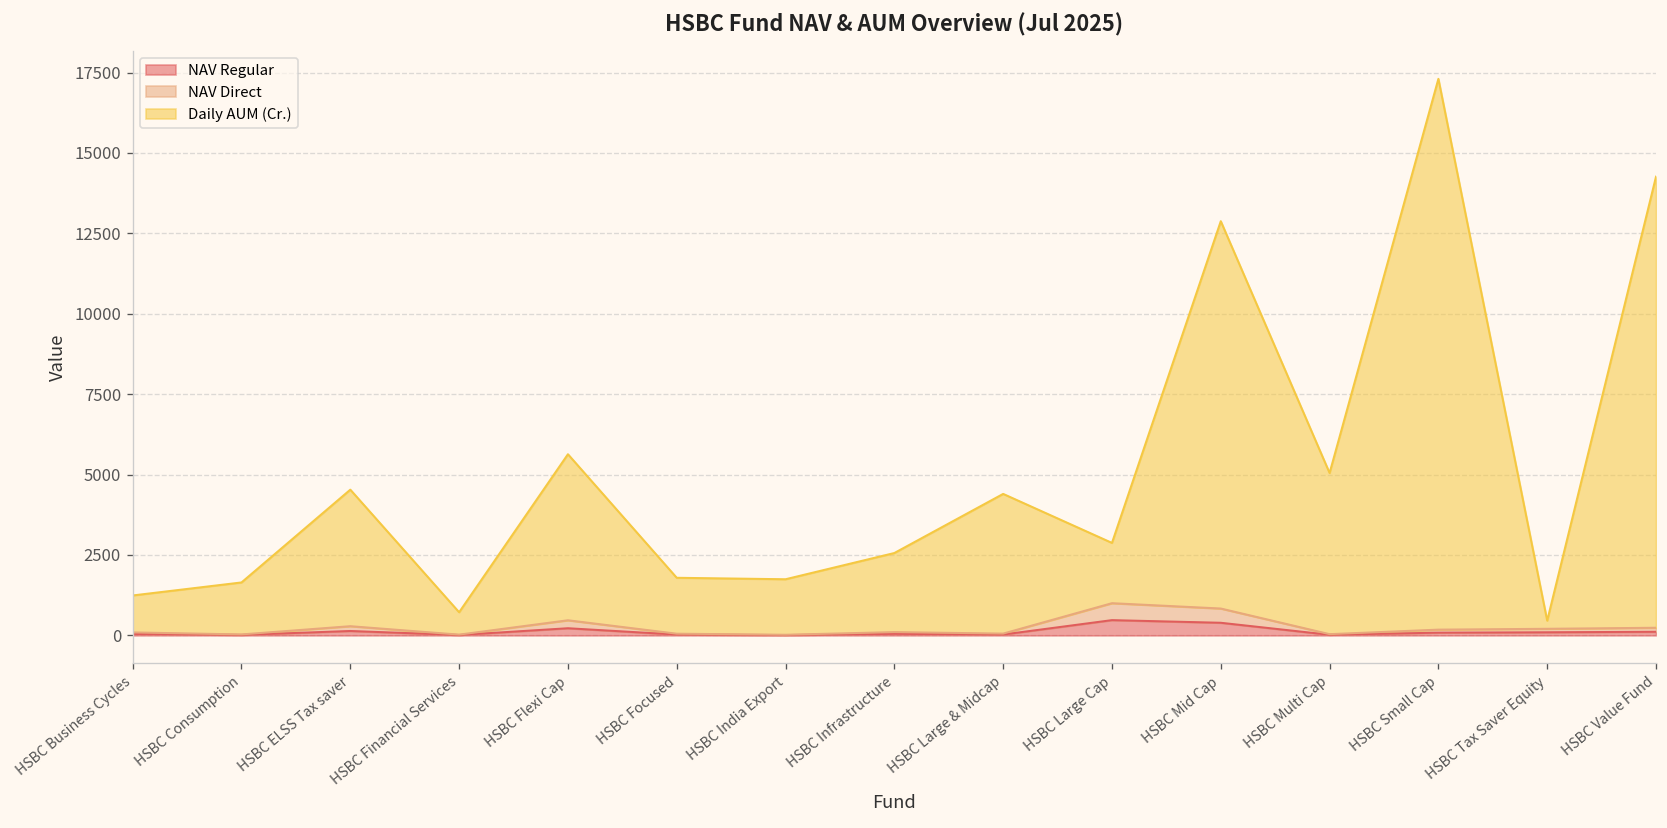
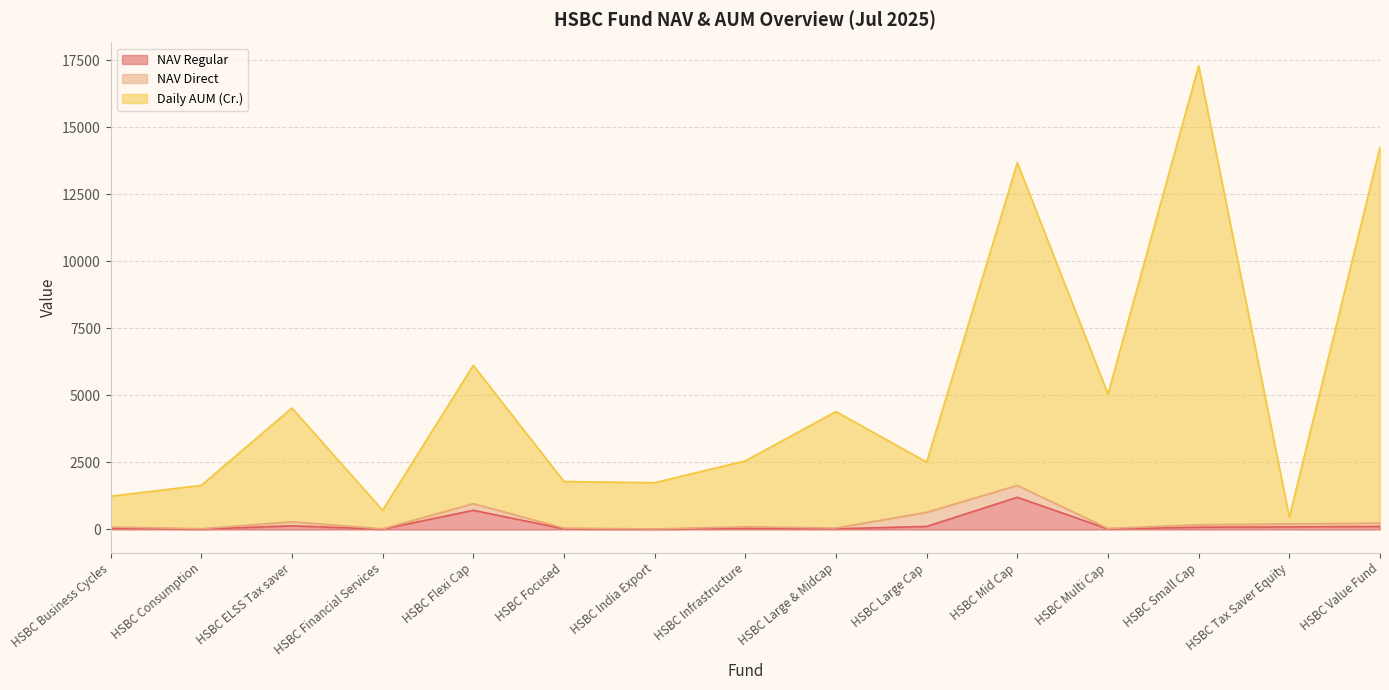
NAV Regular, HSBC Flexi Cap: 200 -> 700
NAV Regular, HSBC Large Cap: 500 -> 100
NAV Regular, HSBC Mid Cap: 400 -> 1200
